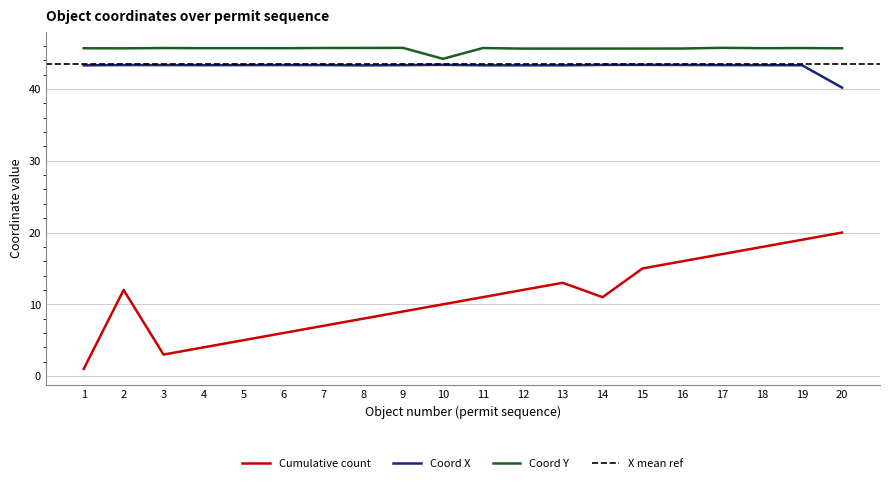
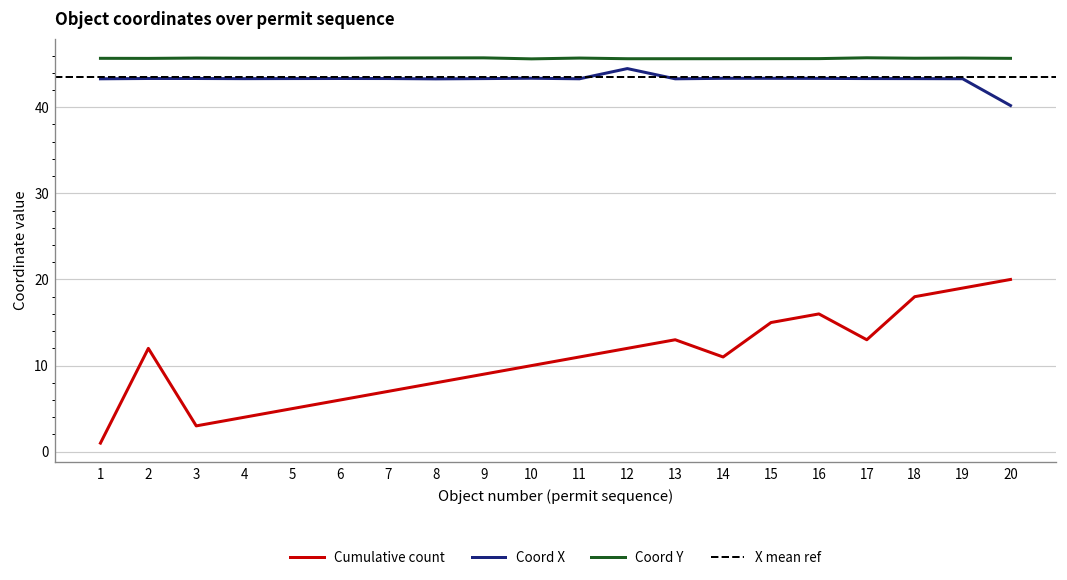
Coord Y, 10: 44 -> 46
Coord X, 12: 43 -> 44
Cumulative count, 17: 17 -> 13
